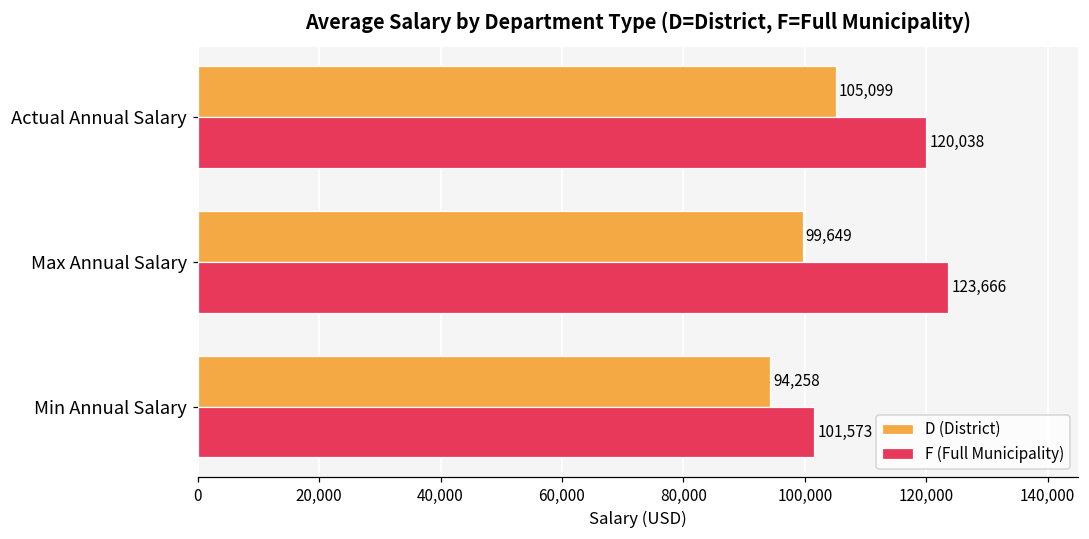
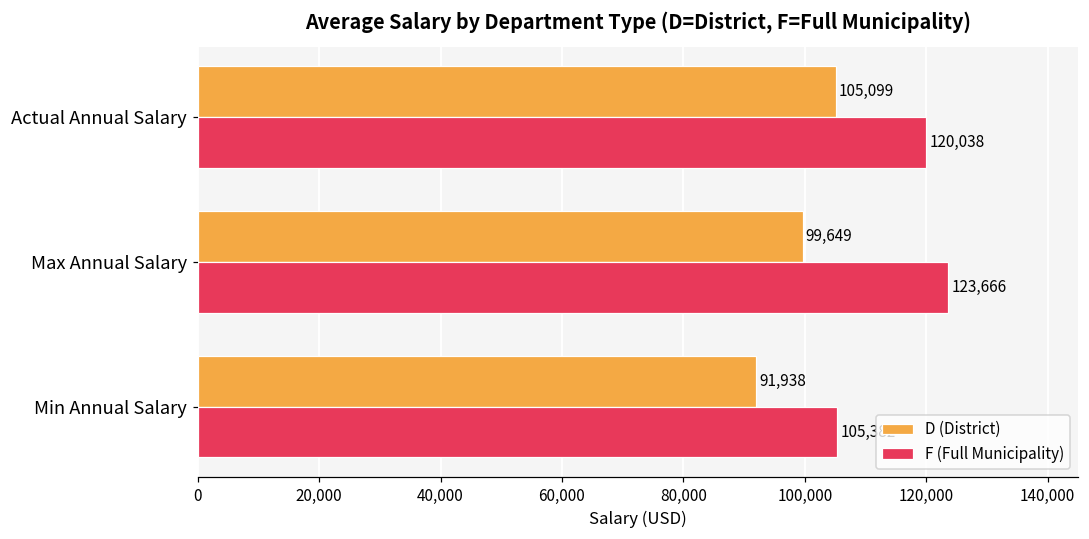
D (District), Min Annual Salary: 94,258 -> 91,938
F (Full Municipality), Min Annual Salary: 102,000 -> 105,000
